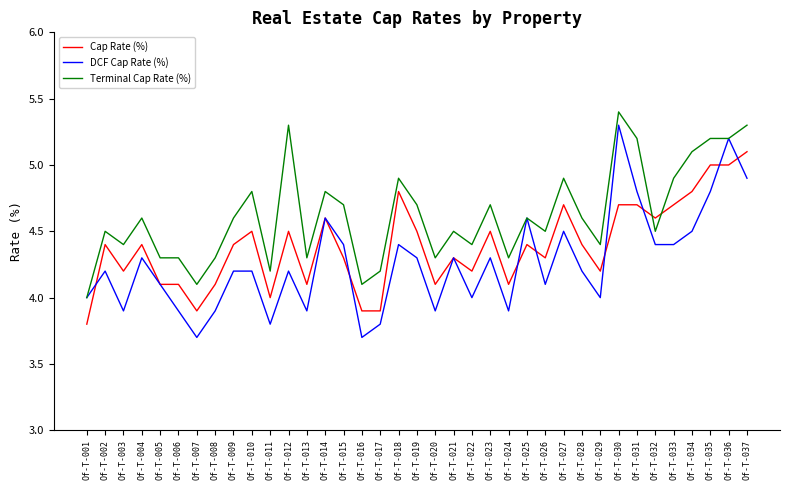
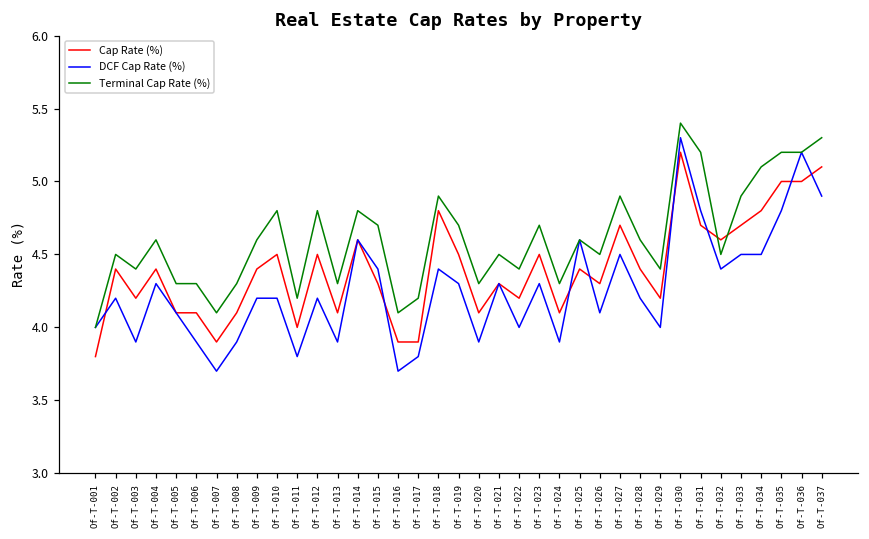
Terminal Cap Rate (%), Of-T-012: 5.3 -> 4.8
Cap Rate (%), Of-T-030: 4.7 -> 5.2
DCF Cap Rate (%), Of-T-033: 4.4 -> 4.5
